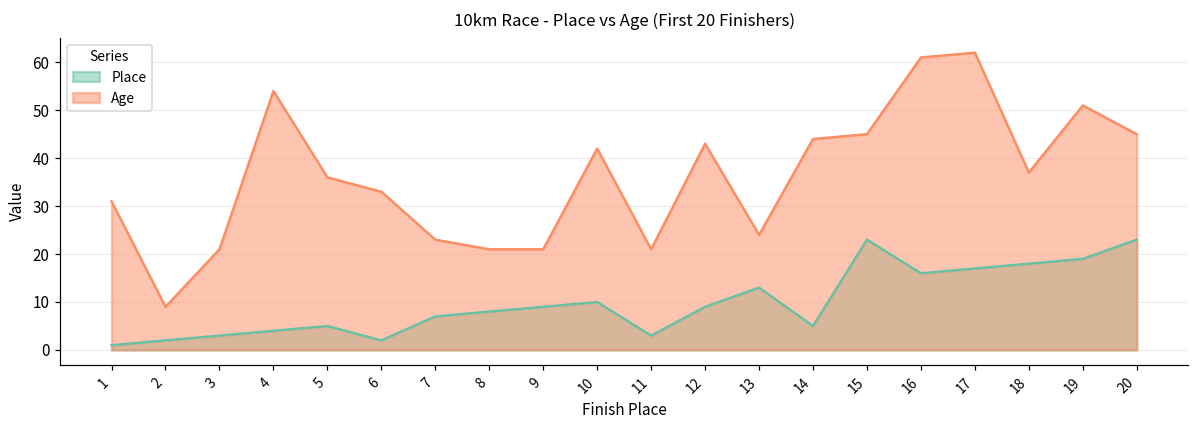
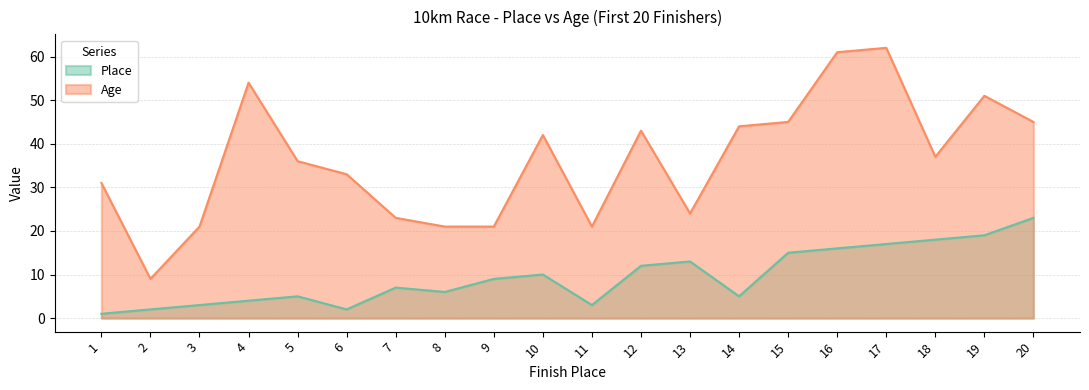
Place, 8: 8 -> 6
Place, 12: 9 -> 12
Place, 15: 23 -> 15
